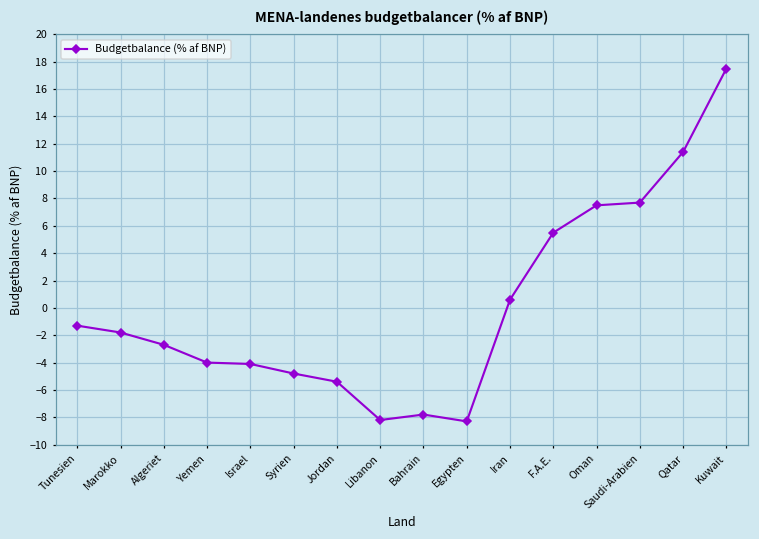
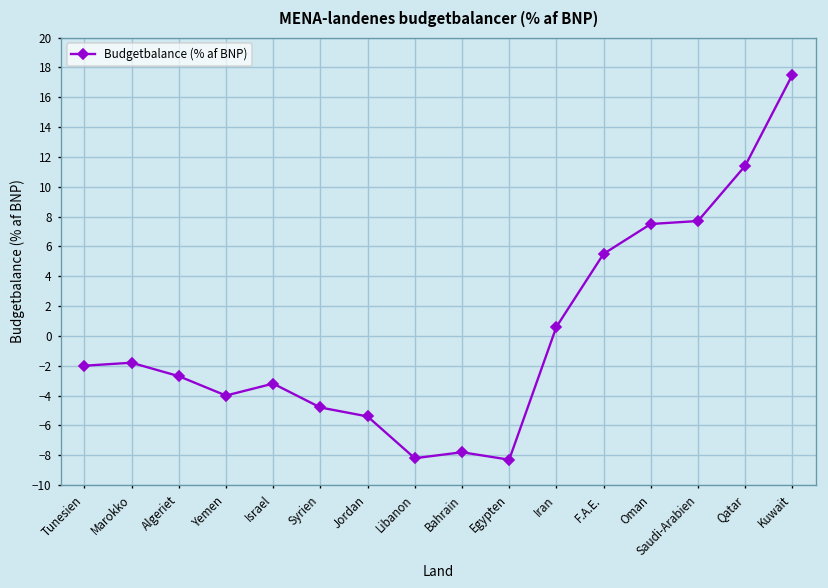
Tunesien: -1.3 -> -2.0
Israel: -4.1 -> -3.2
